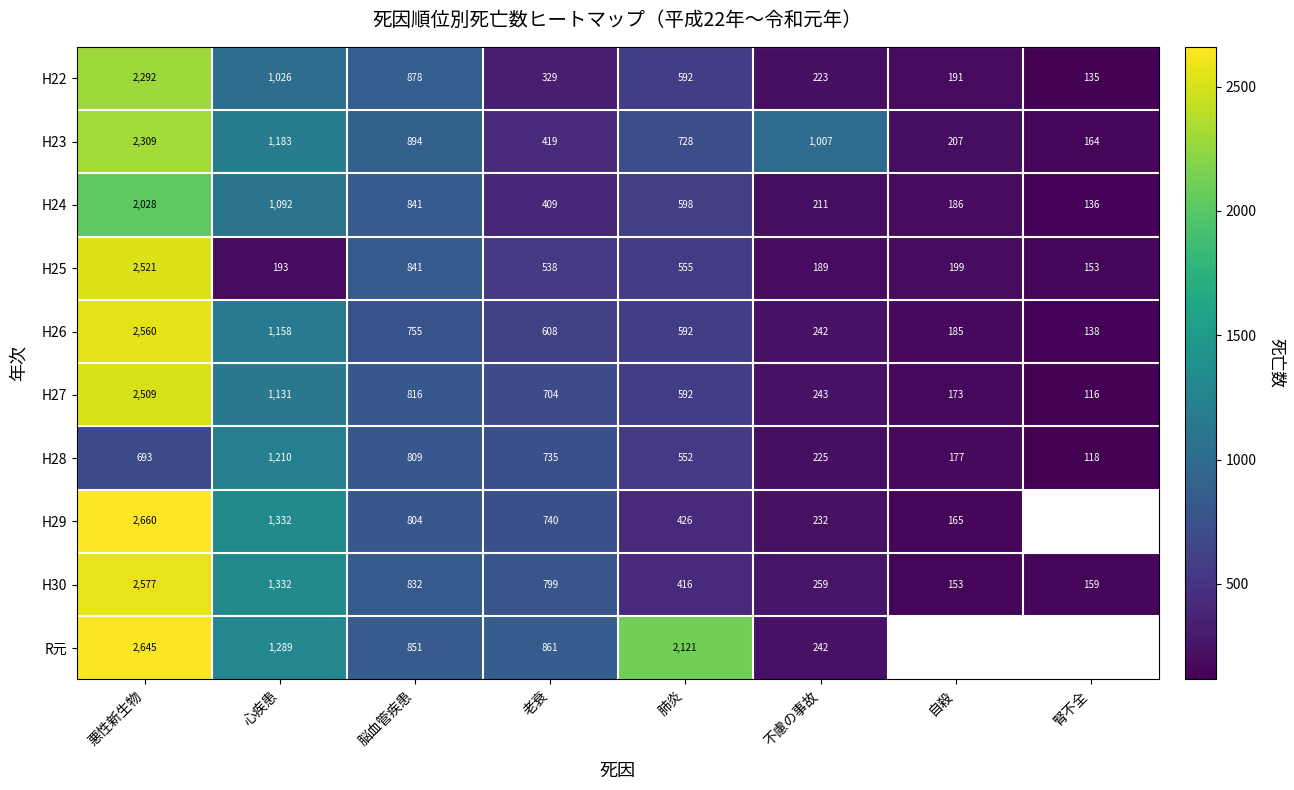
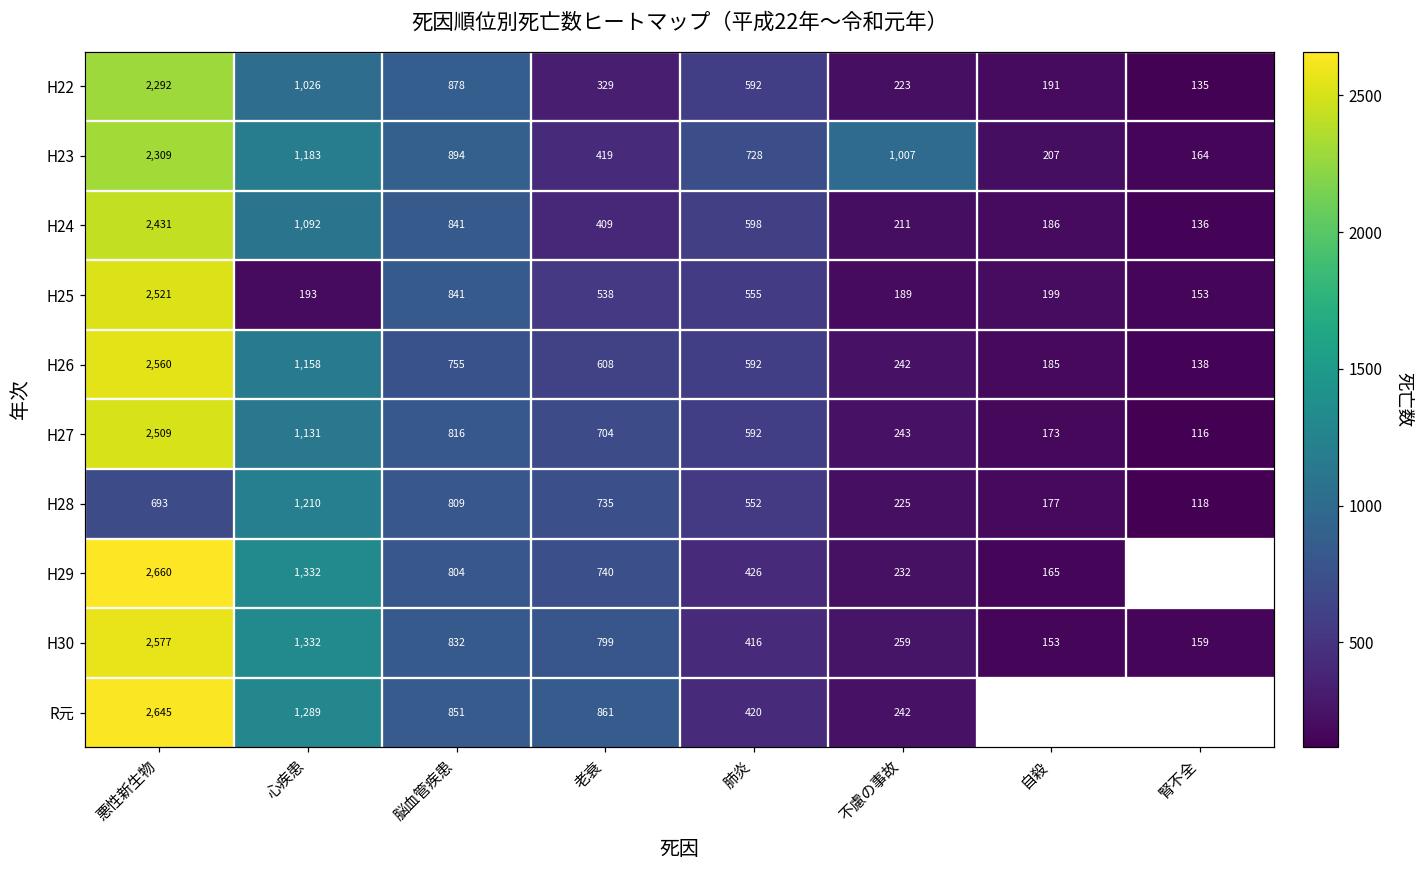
H24, 悪性新生物: 2,028 -> 2,431
R元, 肺炎: 2,121 -> 420
